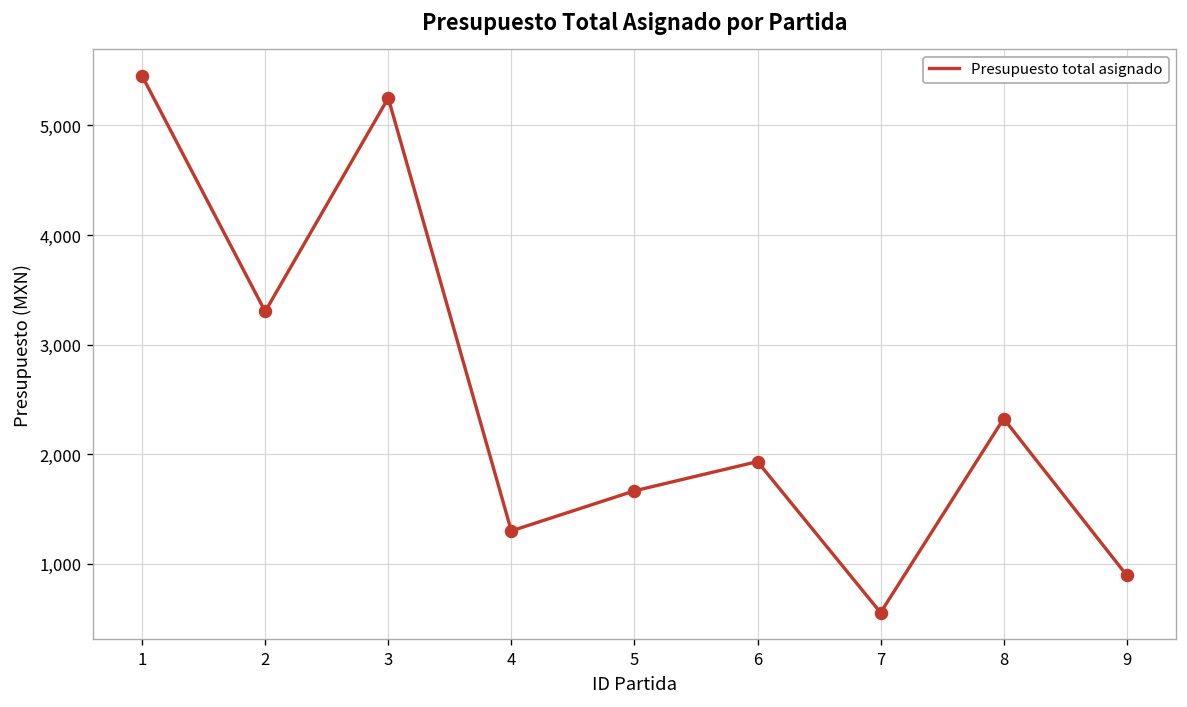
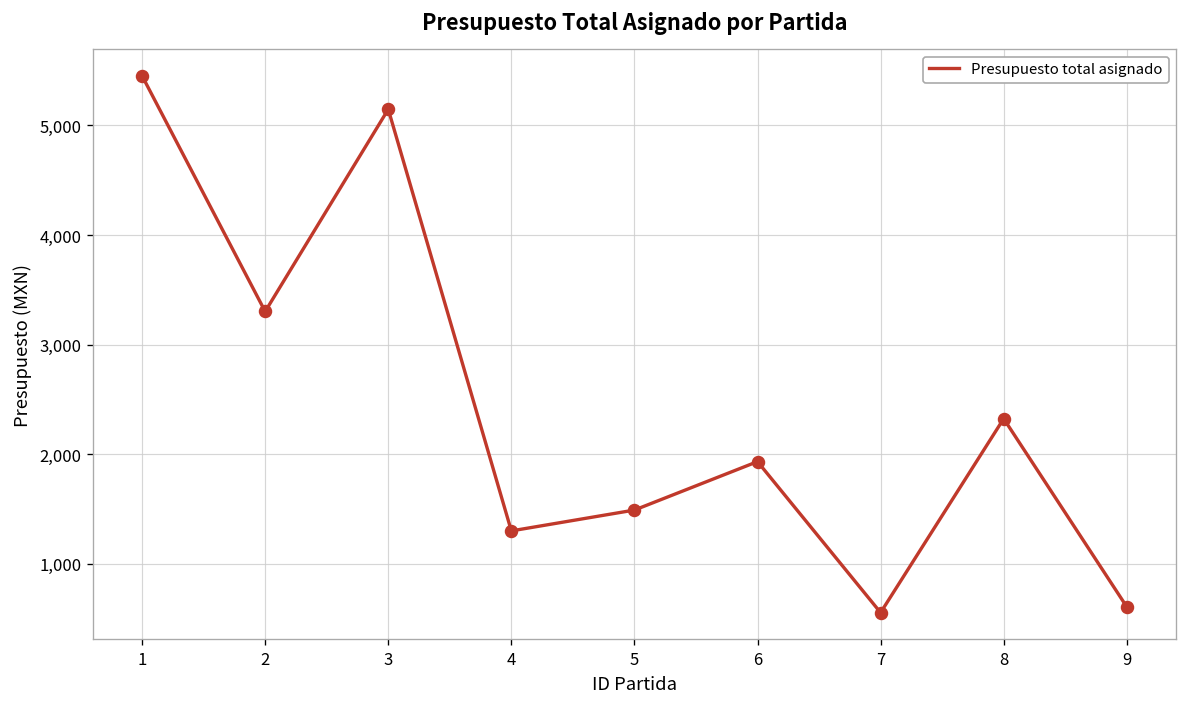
3: 5,300 -> 5,100
5: 1,700 -> 1,500
9: 900 -> 600
